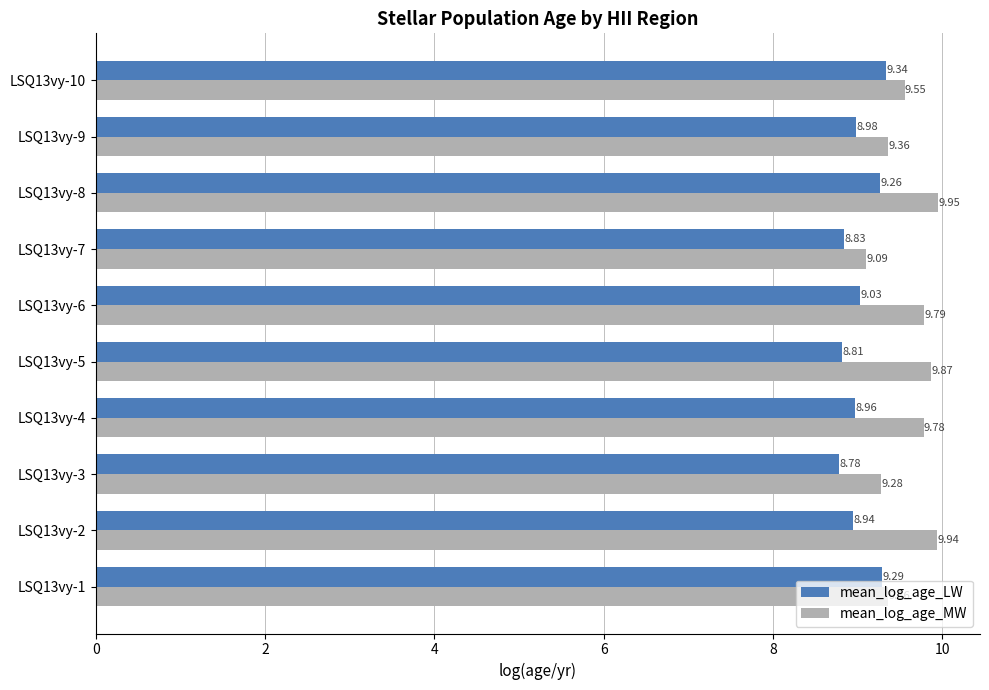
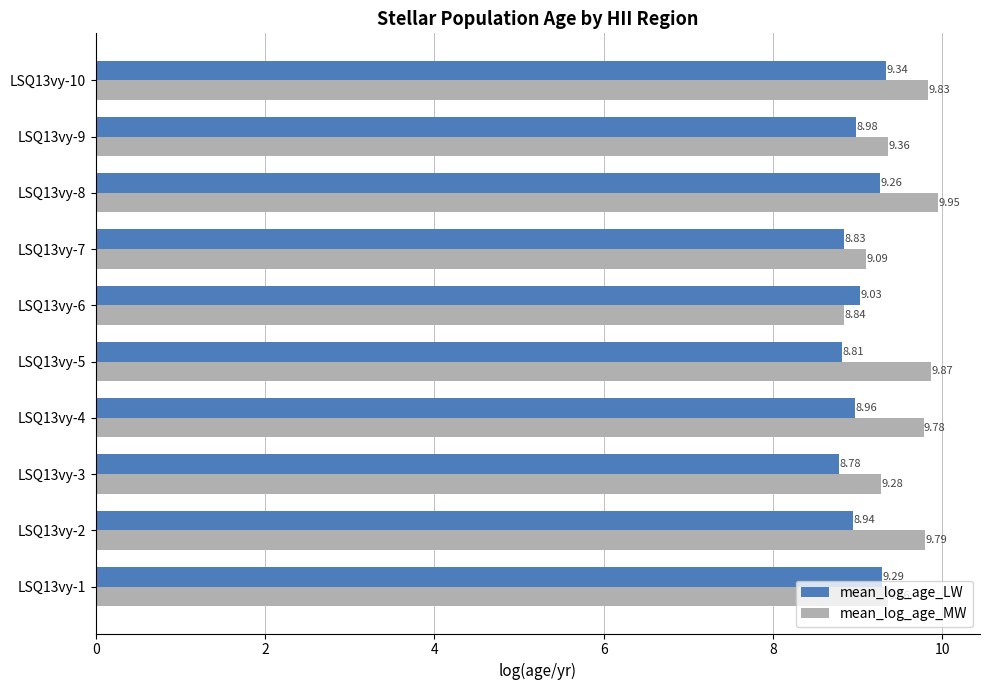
mean_log_age_MW, LSQ13vy-10: 9.55 -> 9.83
mean_log_age_MW, LSQ13vy-6: 9.79 -> 8.84
mean_log_age_MW, LSQ13vy-2: 9.94 -> 9.79
